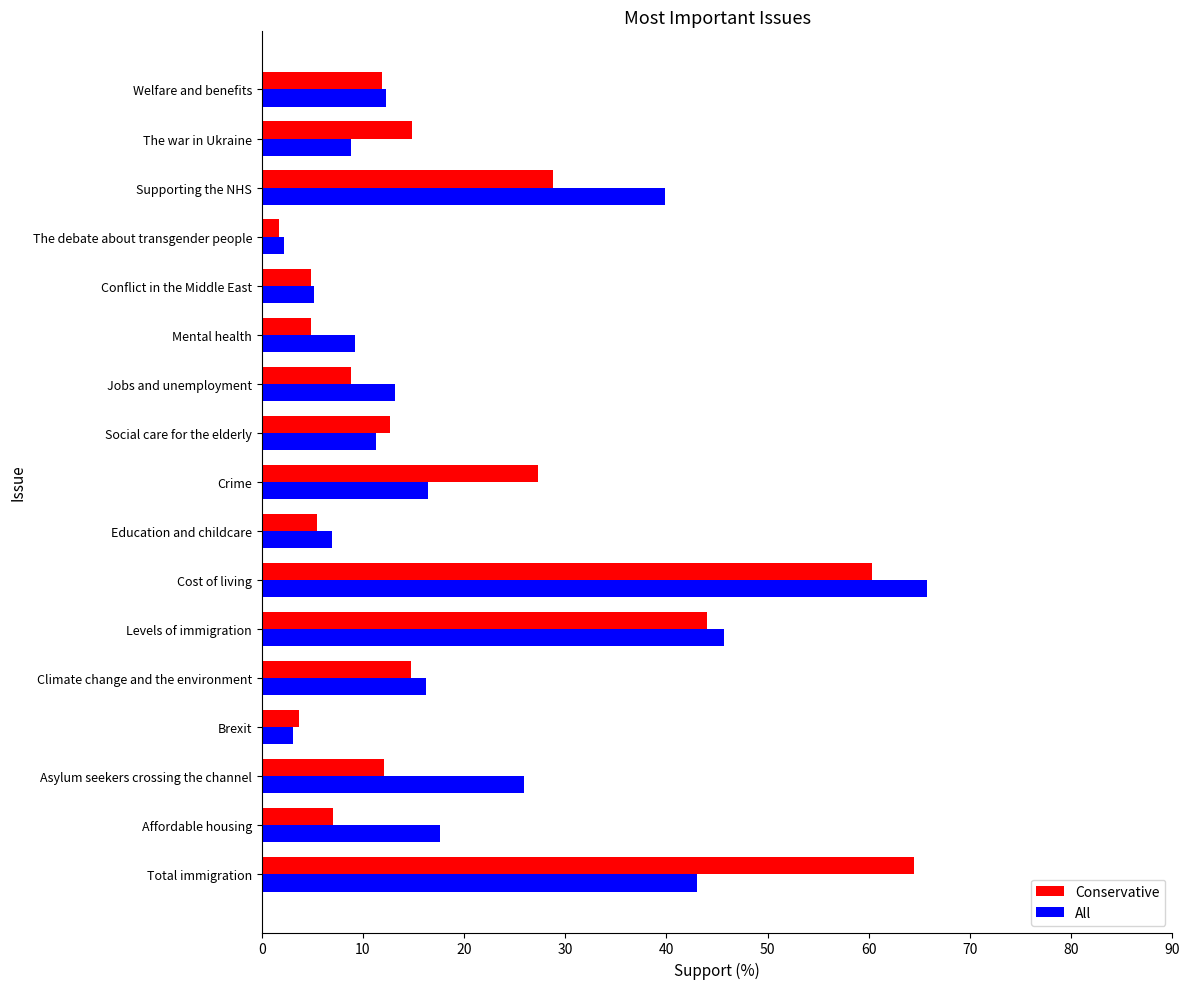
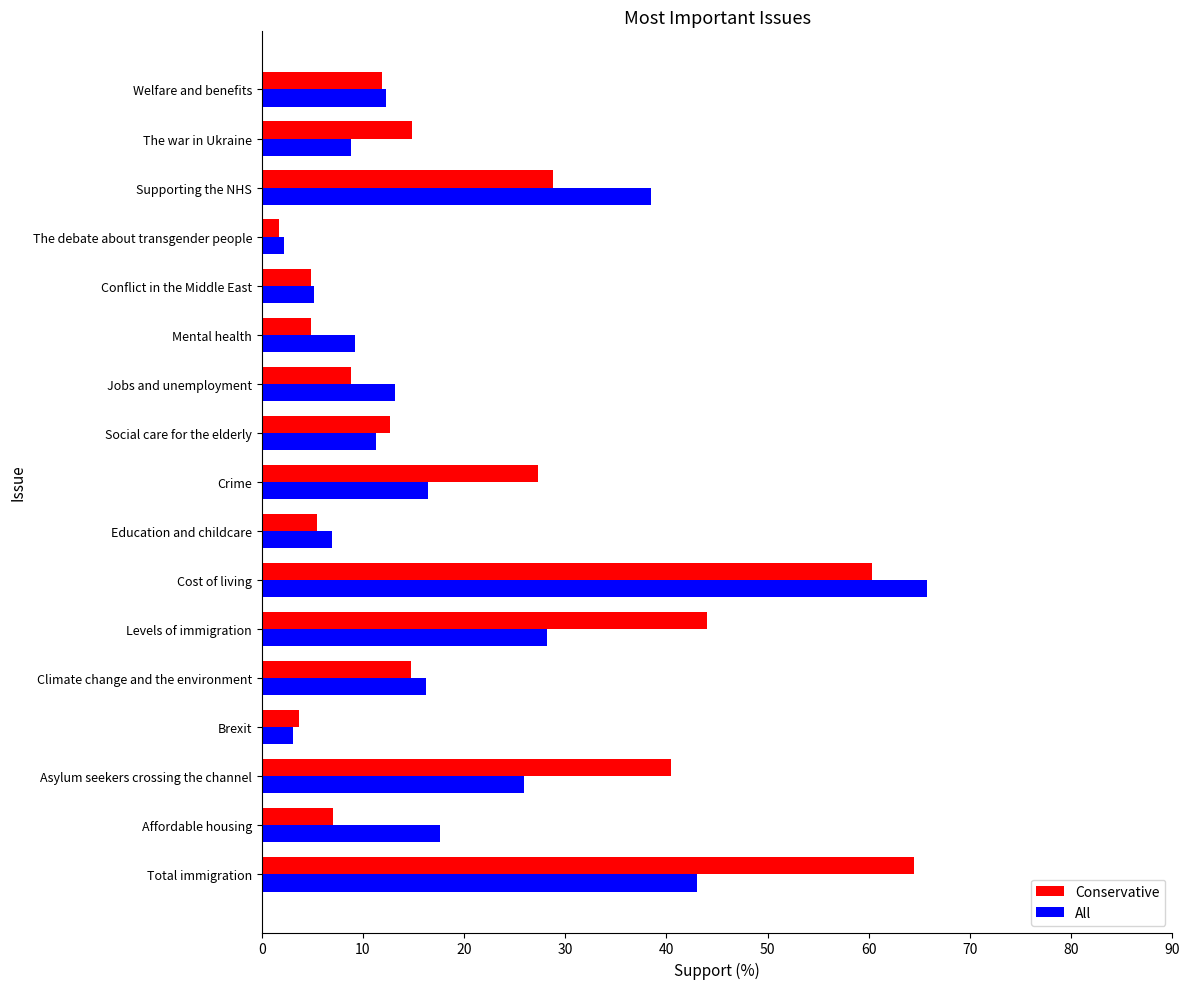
All, Supporting the NHS: 39.9 -> 38.5
All, Levels of immigration: 45.7 -> 28.2
Conservative, Asylum seekers crossing the channel: 12.1 -> 40.4
